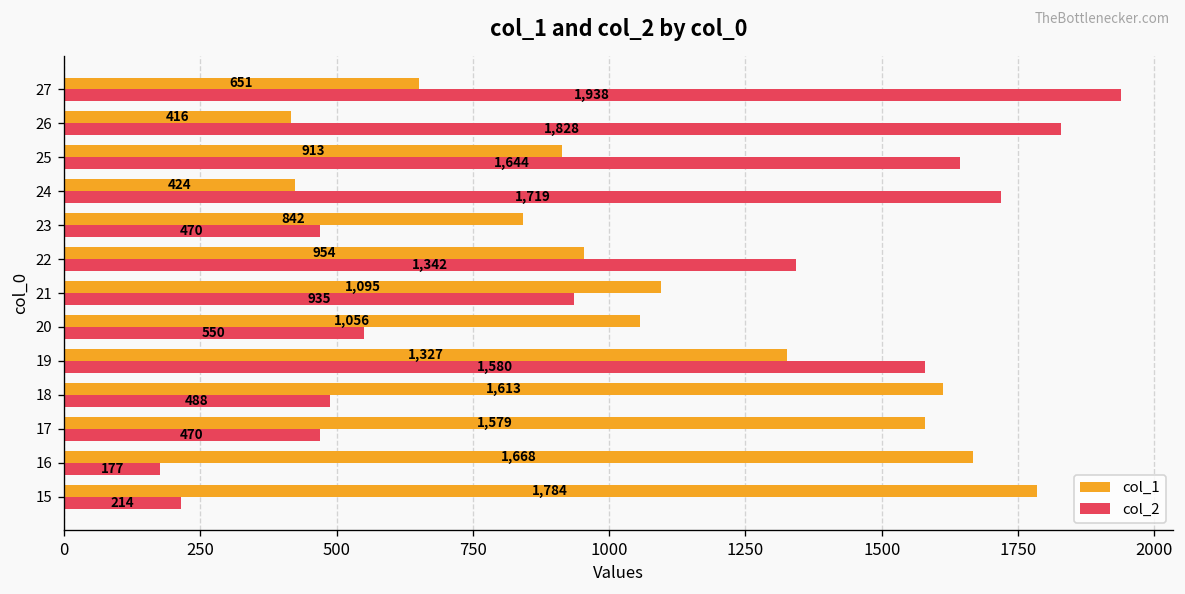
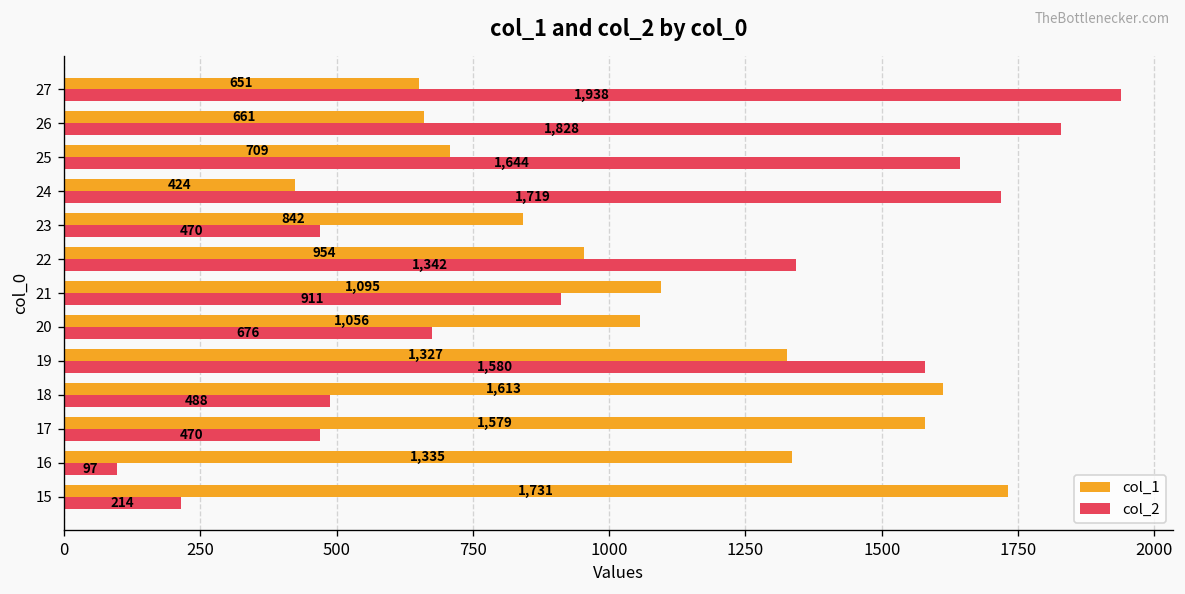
col_1, 26: 416 -> 661
col_1, 25: 913 -> 709
col_2, 21: 935 -> 911
col_2, 20: 550 -> 676
col_1, 16: 1,668 -> 1,335
col_2, 16: 177 -> 97
col_1, 15: 1,784 -> 1,731
